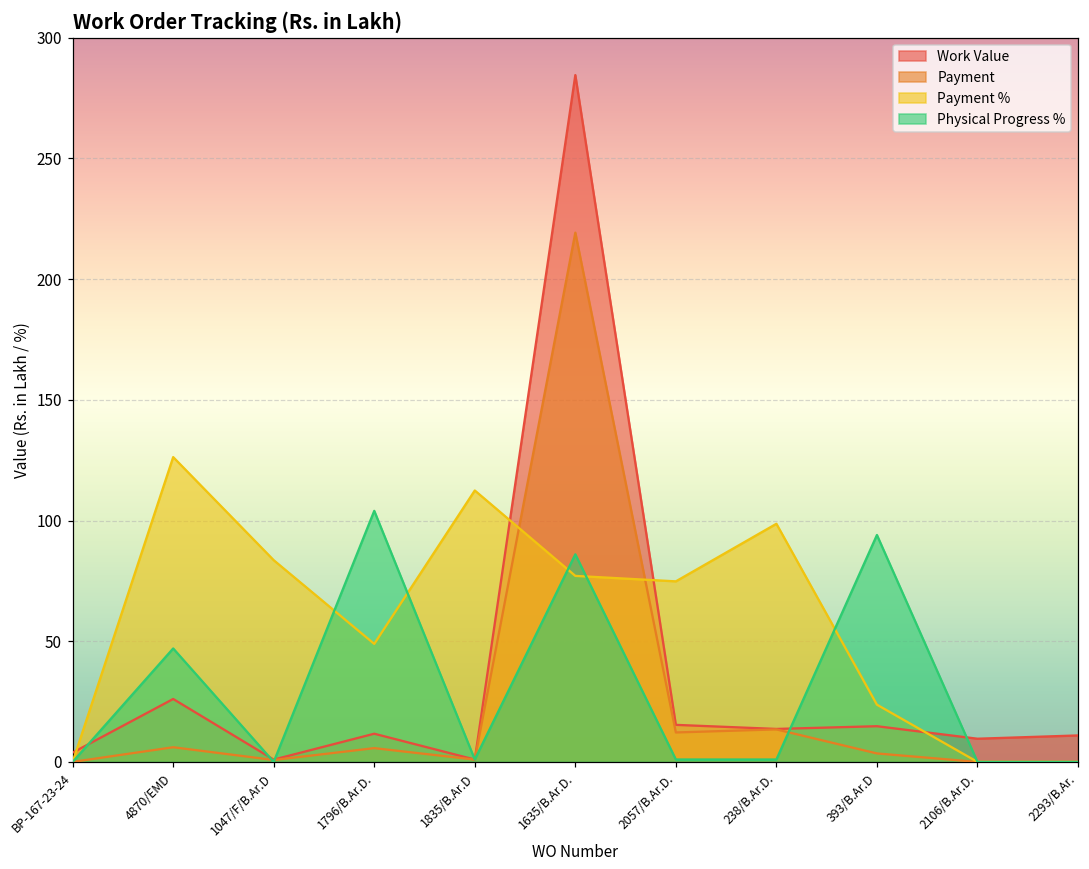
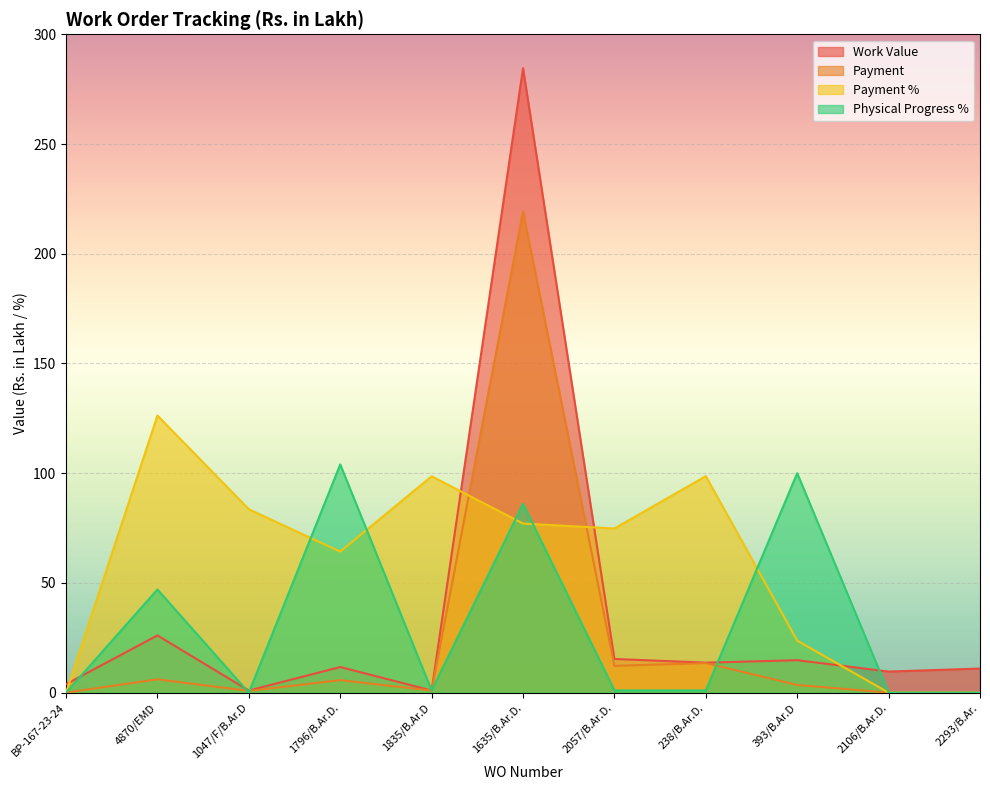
Payment %, 1796/B.Ar.D.: 49 -> 64
Payment %, 1835/B.Ar.D: 112 -> 99
Physical Progress %, 393/B.Ar.D: 94 -> 100
